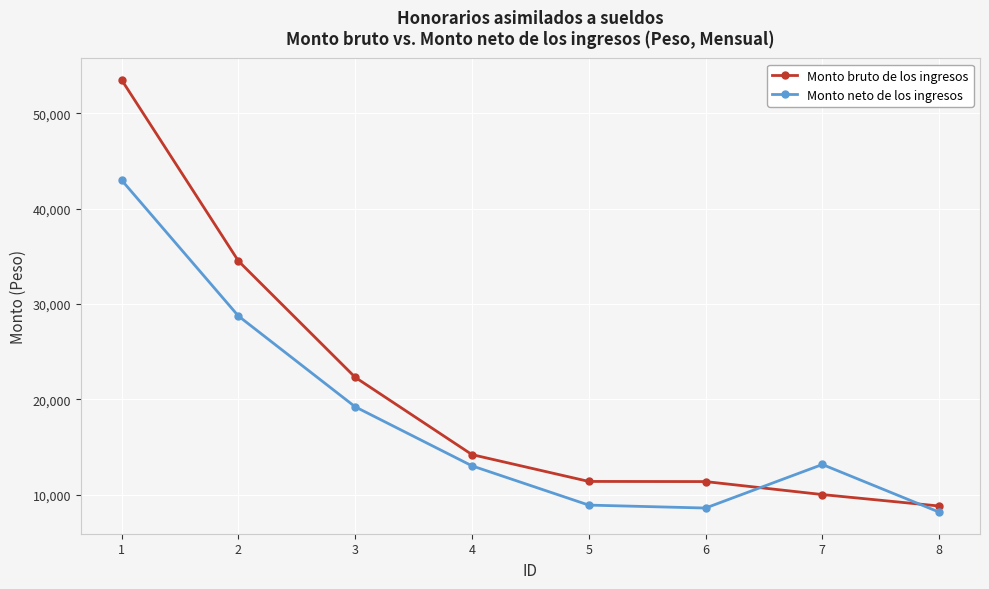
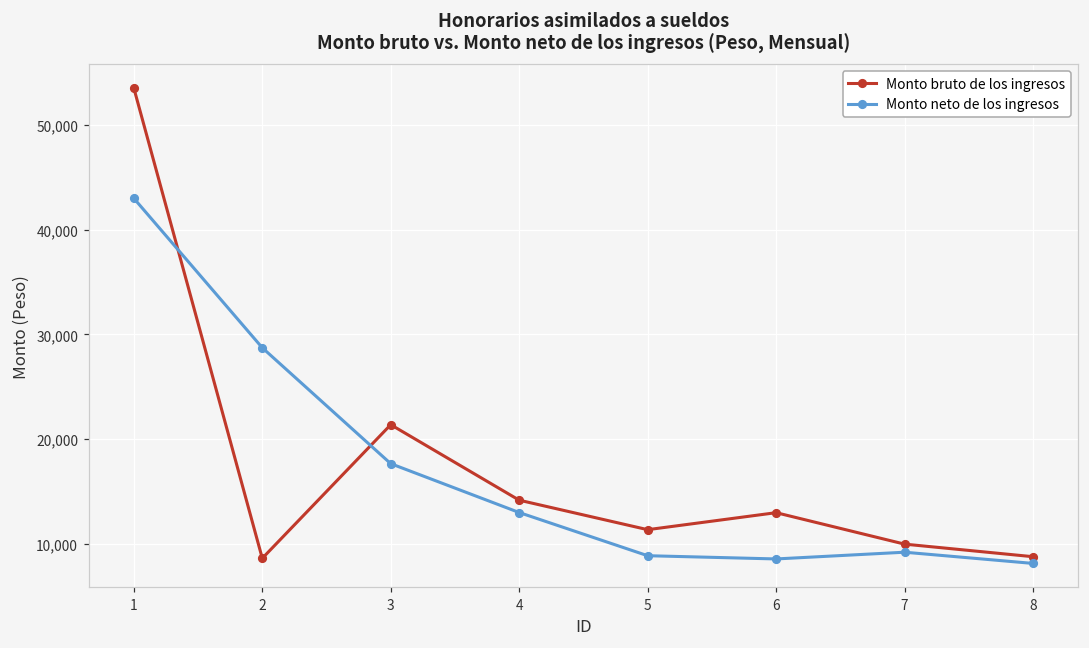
Monto bruto de los ingresos, 2: 35,000 -> 9,000
Monto bruto de los ingresos, 3: 22,000 -> 21,000
Monto neto de los ingresos, 3: 19,000 -> 18,000
Monto bruto de los ingresos, 6: 11,000 -> 13,000
Monto neto de los ingresos, 7: 13,000 -> 9,000
